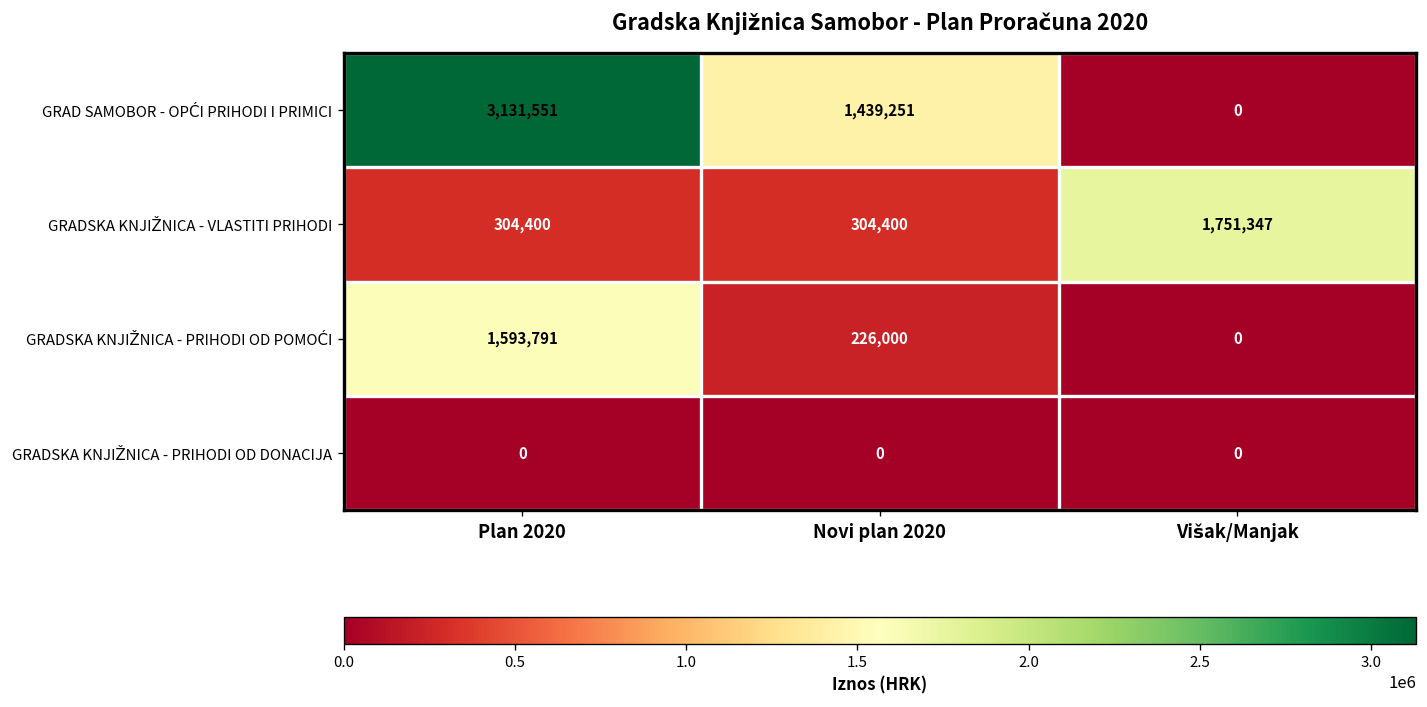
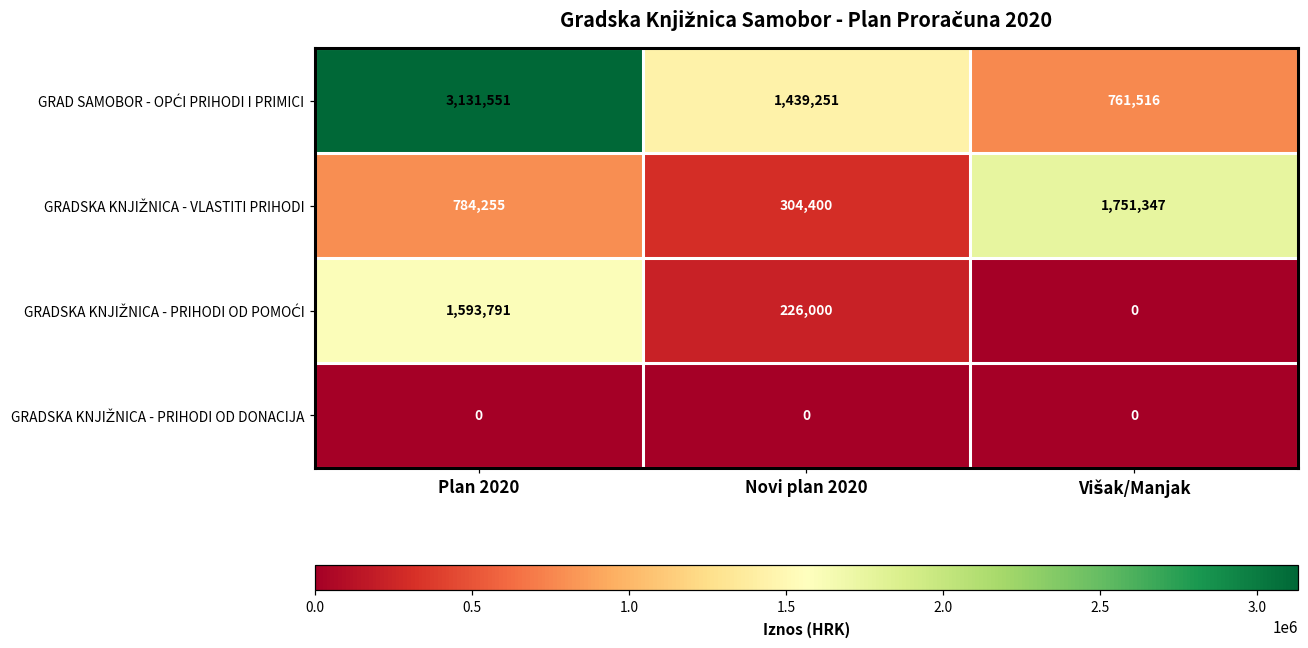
GRAD SAMOBOR - OPĆI PRIHODI I PRIMICI, Višak/Manjak: 0 -> 761,516
GRADSKA KNJIŽNICA - VLASTITI PRIHODI, Plan 2020: 304,400 -> 784,255
